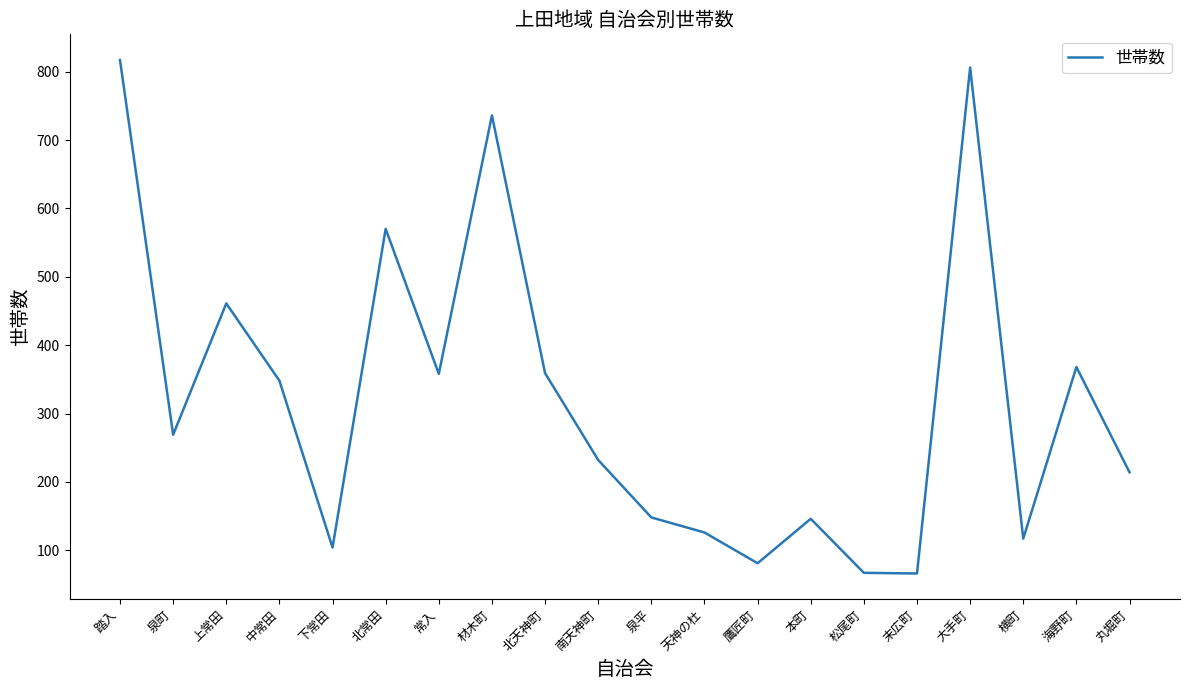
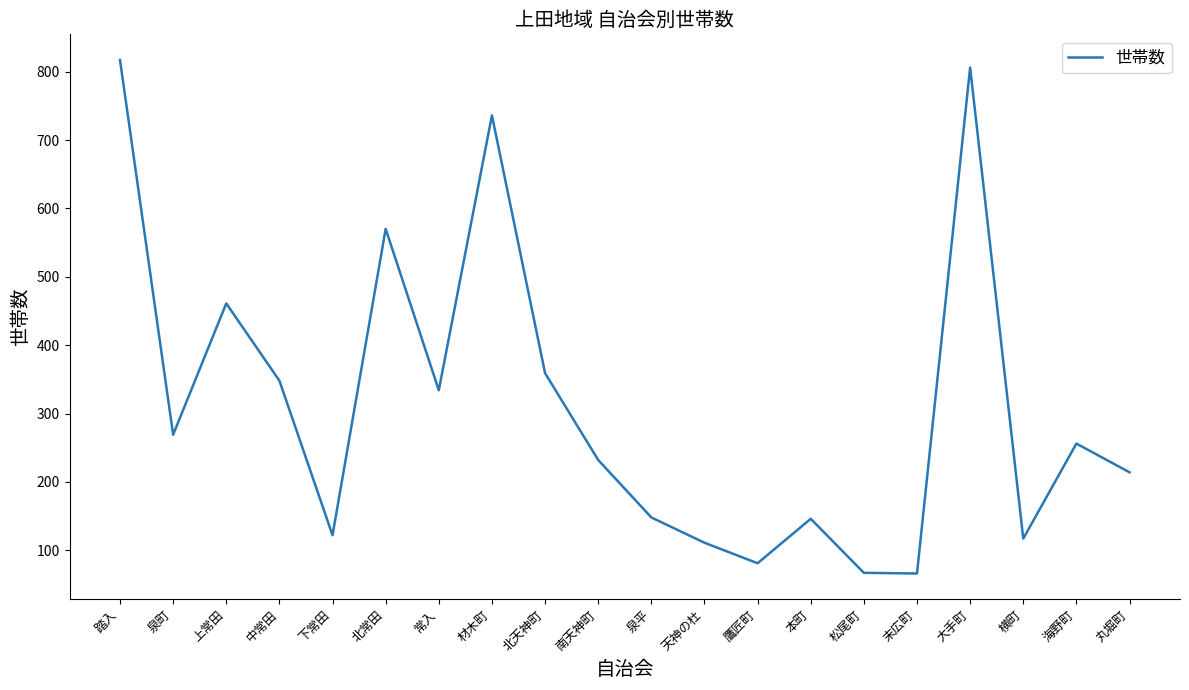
下常田: 100 -> 120
常入: 360 -> 330
天神の杜: 130 -> 110
海野町: 370 -> 260
